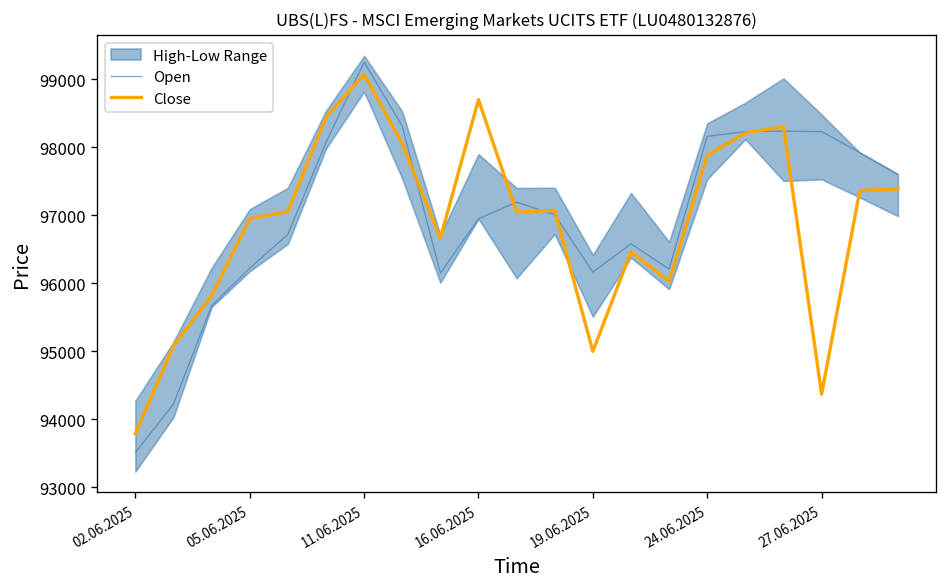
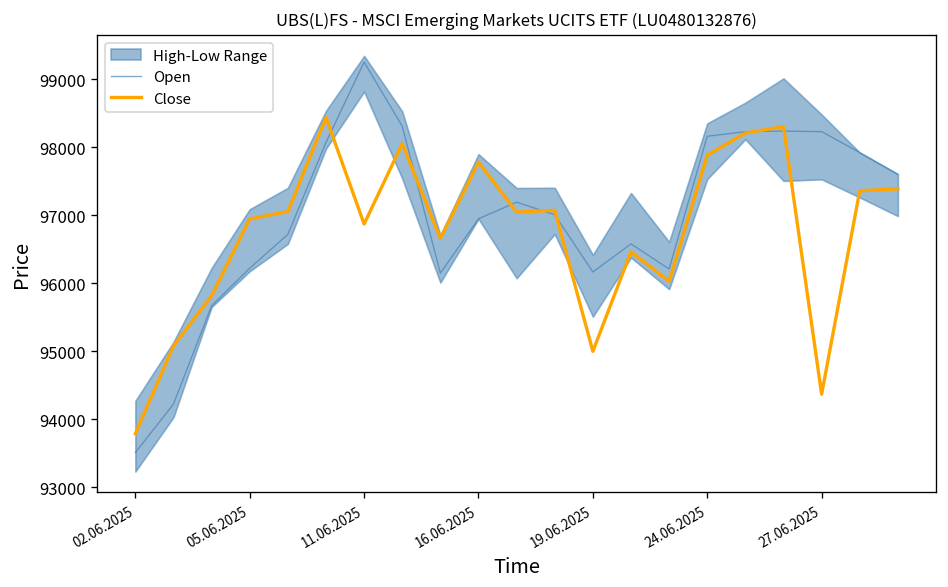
Close, 11.06.2025: 99100 -> 96900
Close, 16.06.2025: 98700 -> 97800
